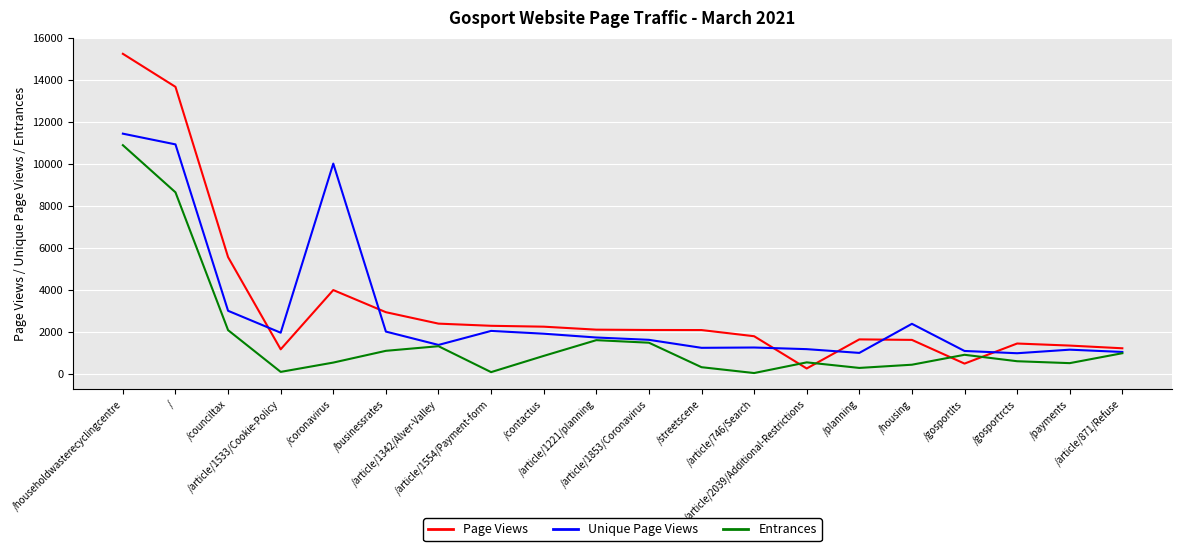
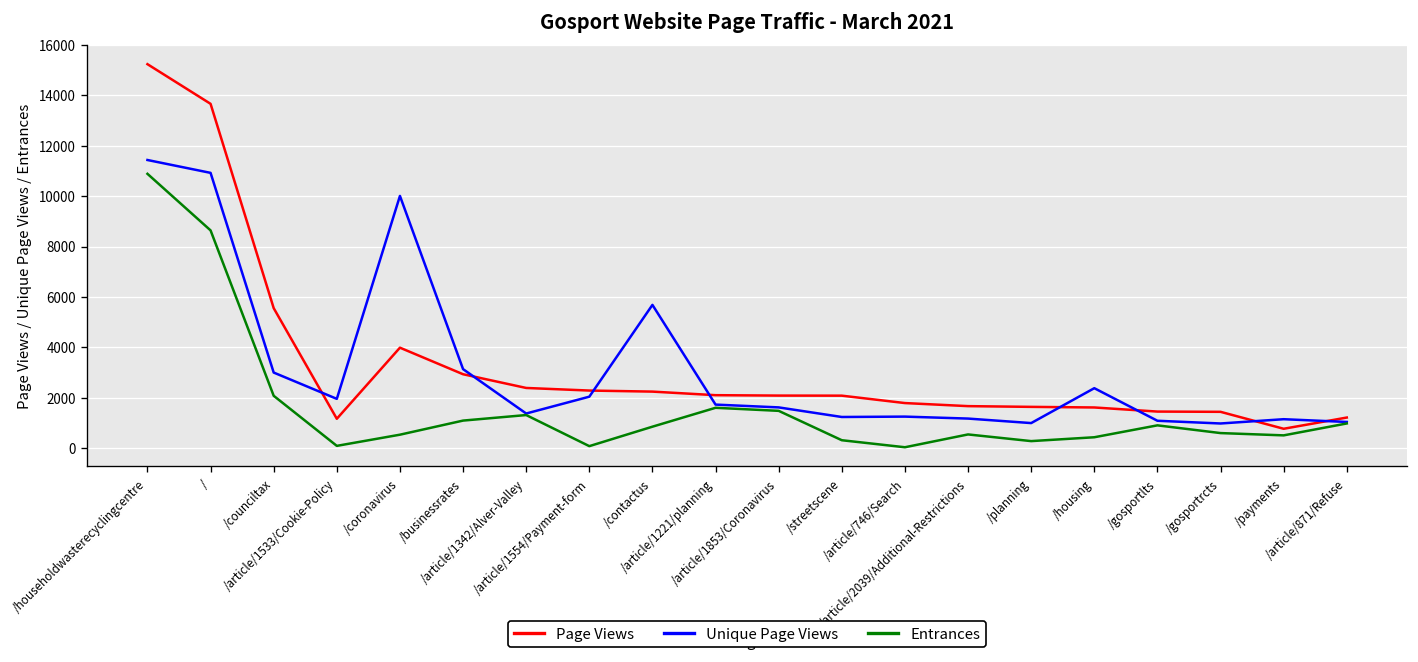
Unique Page Views, /businessrates: 2000 -> 3100
Unique Page Views, /contactus: 1900 -> 5700
Page Views, /article/2039/Additional-Restrictions: 200 -> 1700
Page Views, /gosportlts: 500 -> 1400
Page Views, /payments: 1300 -> 800
